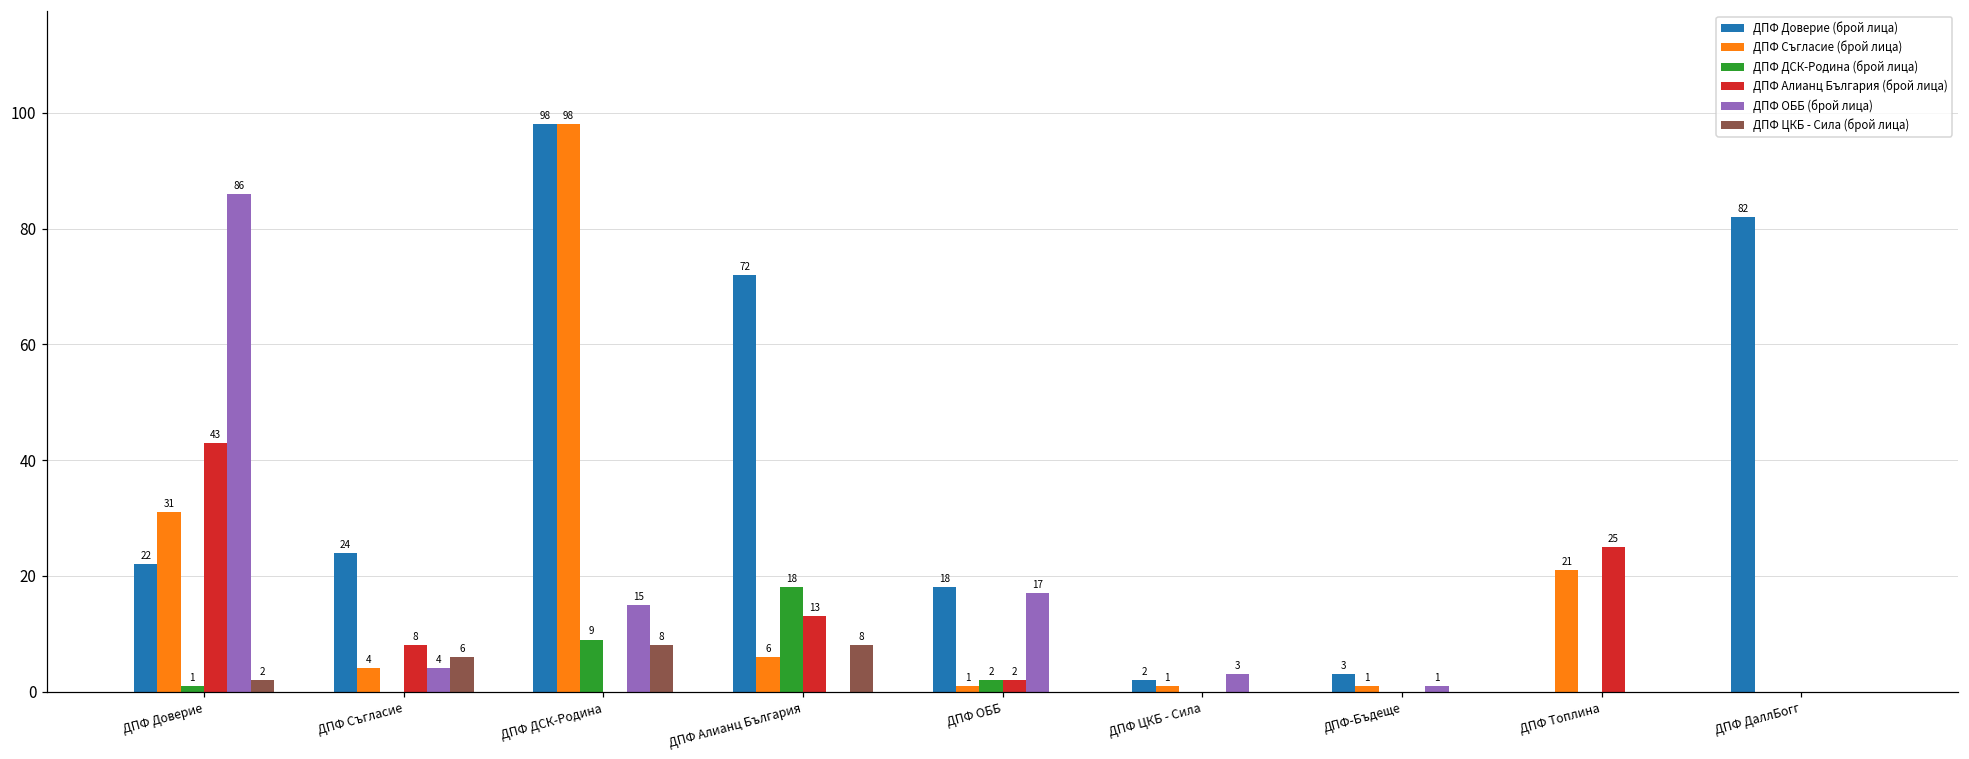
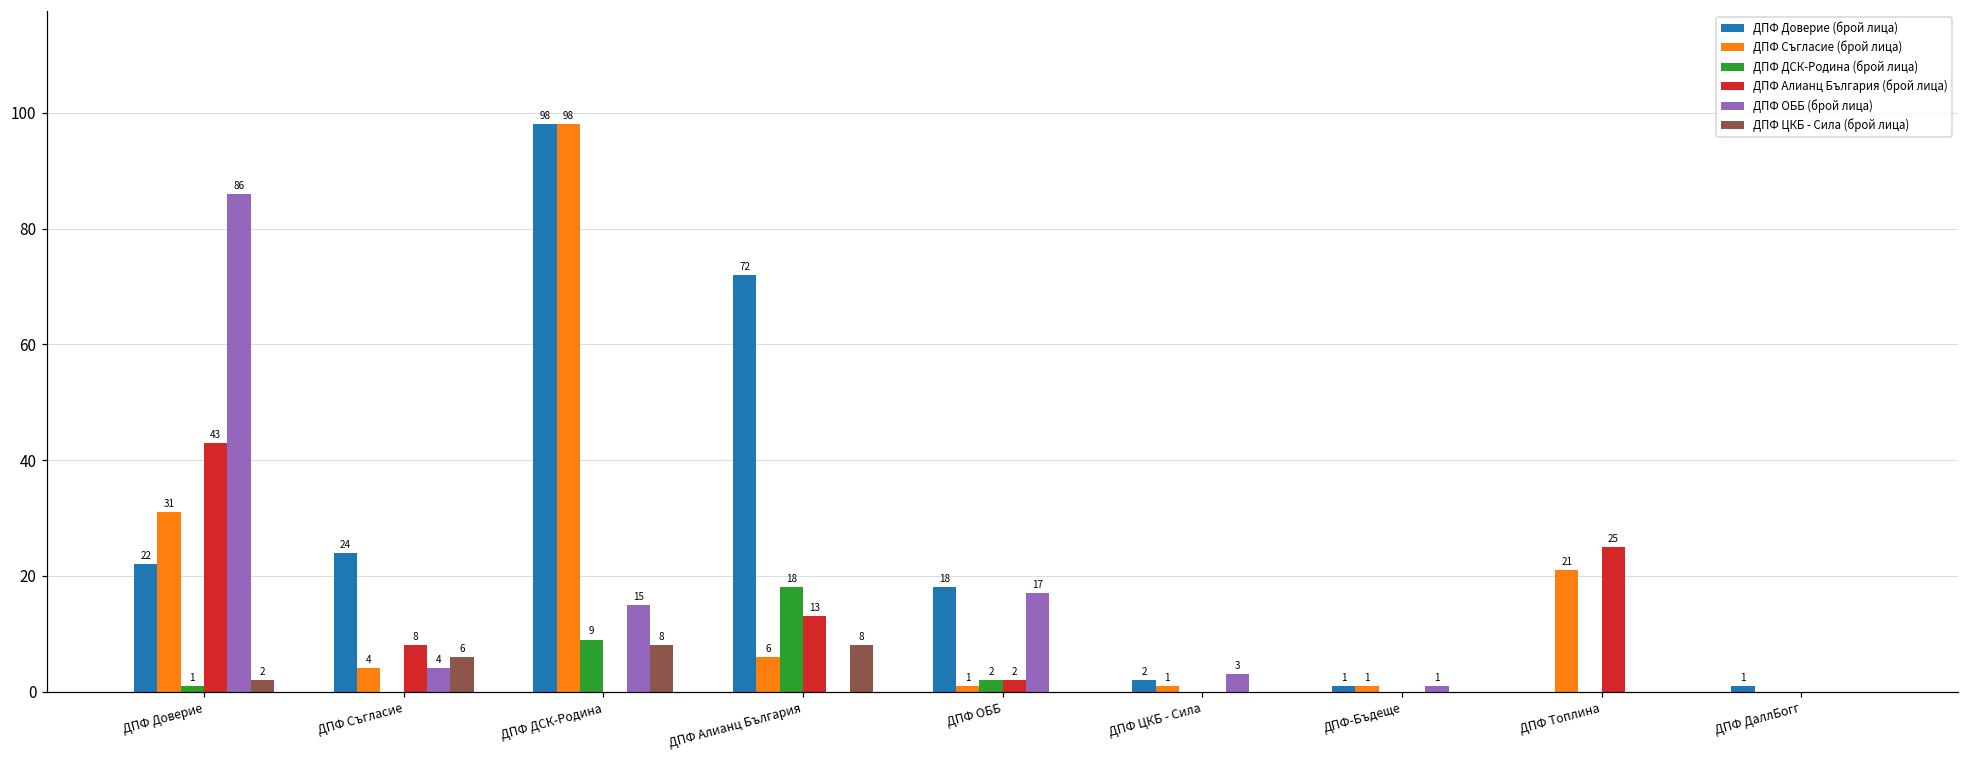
ДПФ Доверие (брой лица), ДПФ-Бъдеще: 3 -> 1
ДПФ Доверие (брой лица), ДПФ ДаллБогг: 82 -> 1
